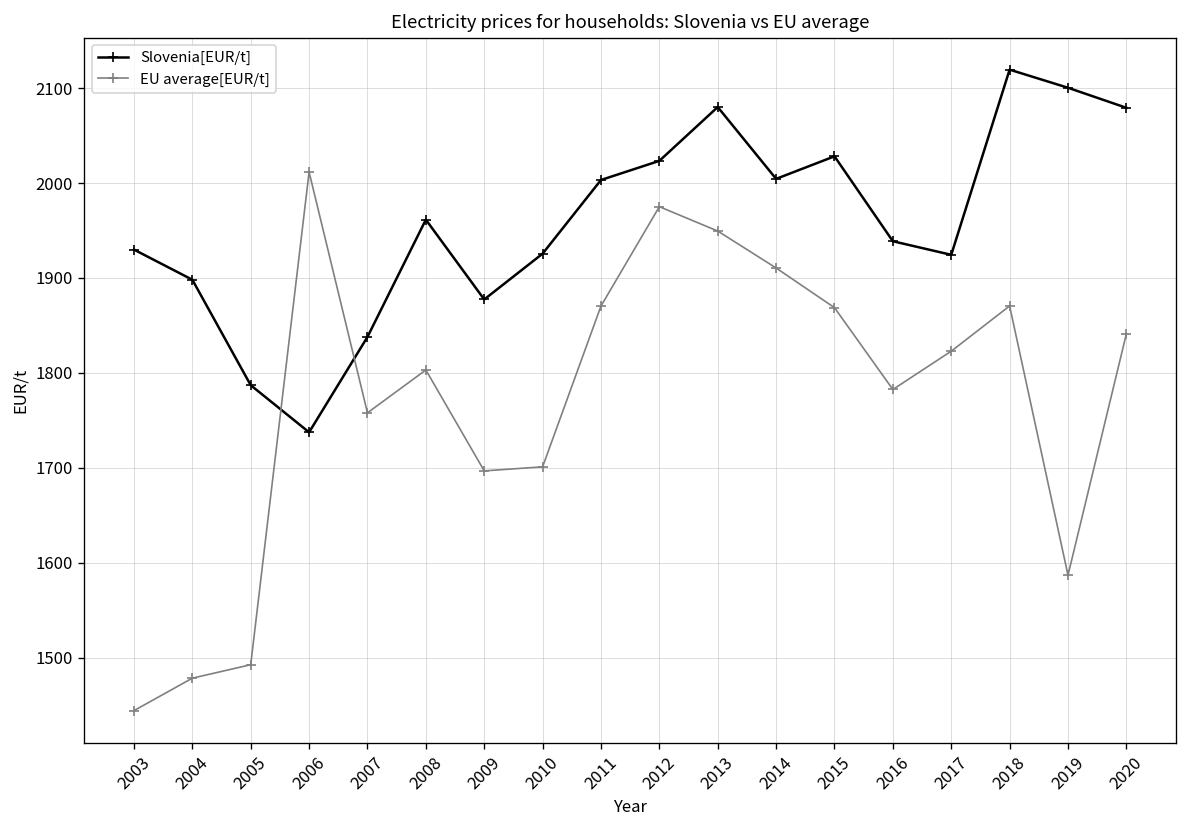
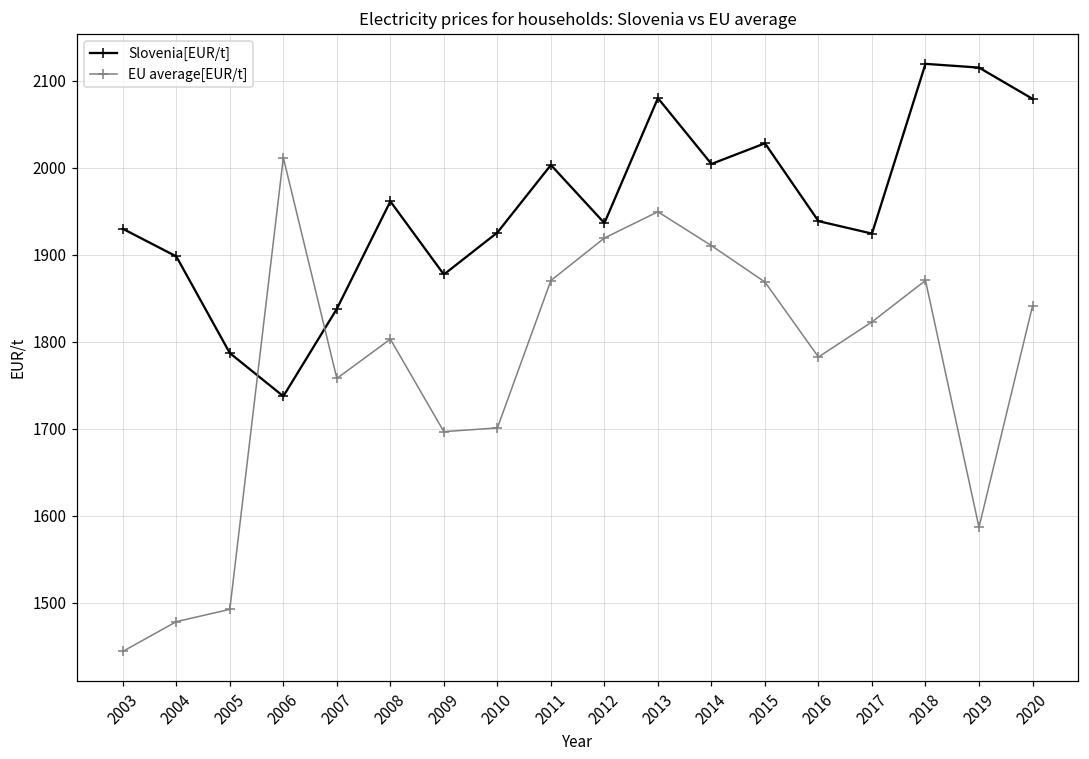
Slovenia[EUR/t], 2012: 2020 -> 1940
EU average[EUR/t], 2012: 1980 -> 1920
Slovenia[EUR/t], 2019: 2100 -> 2120
